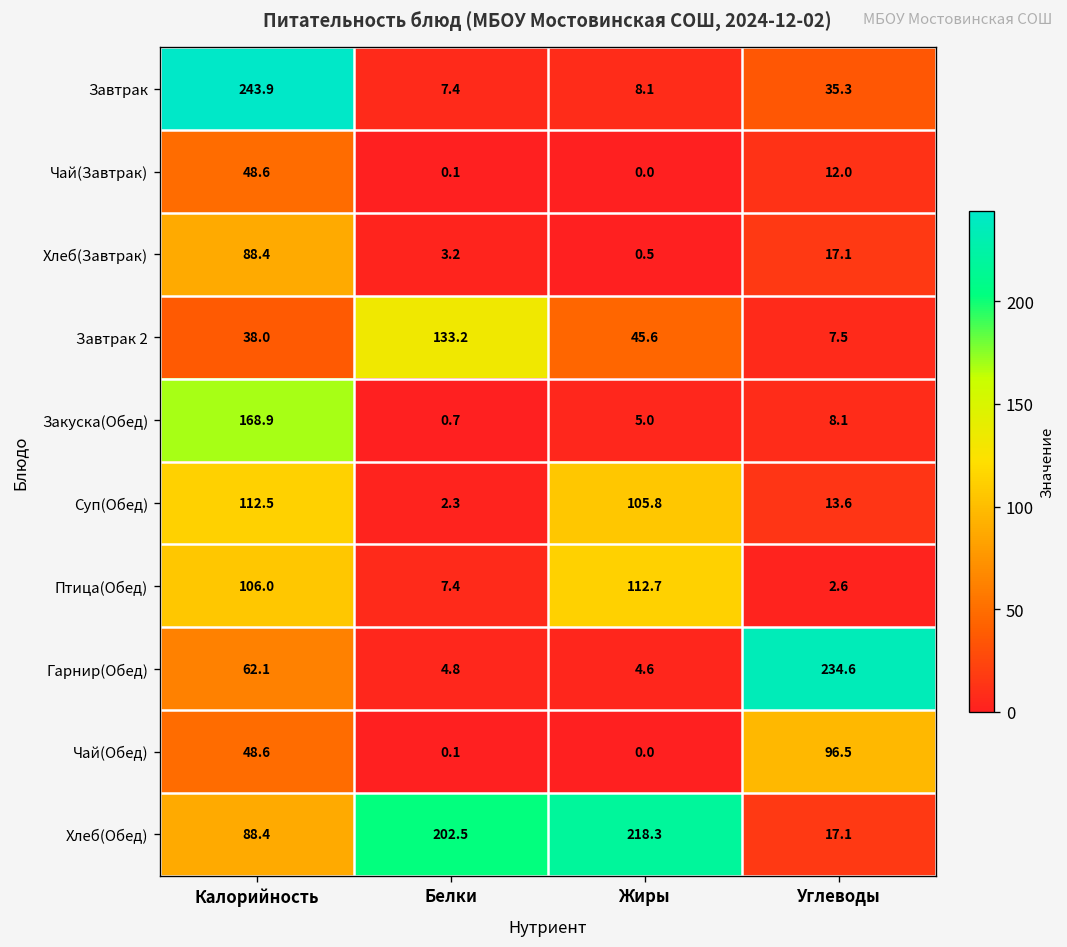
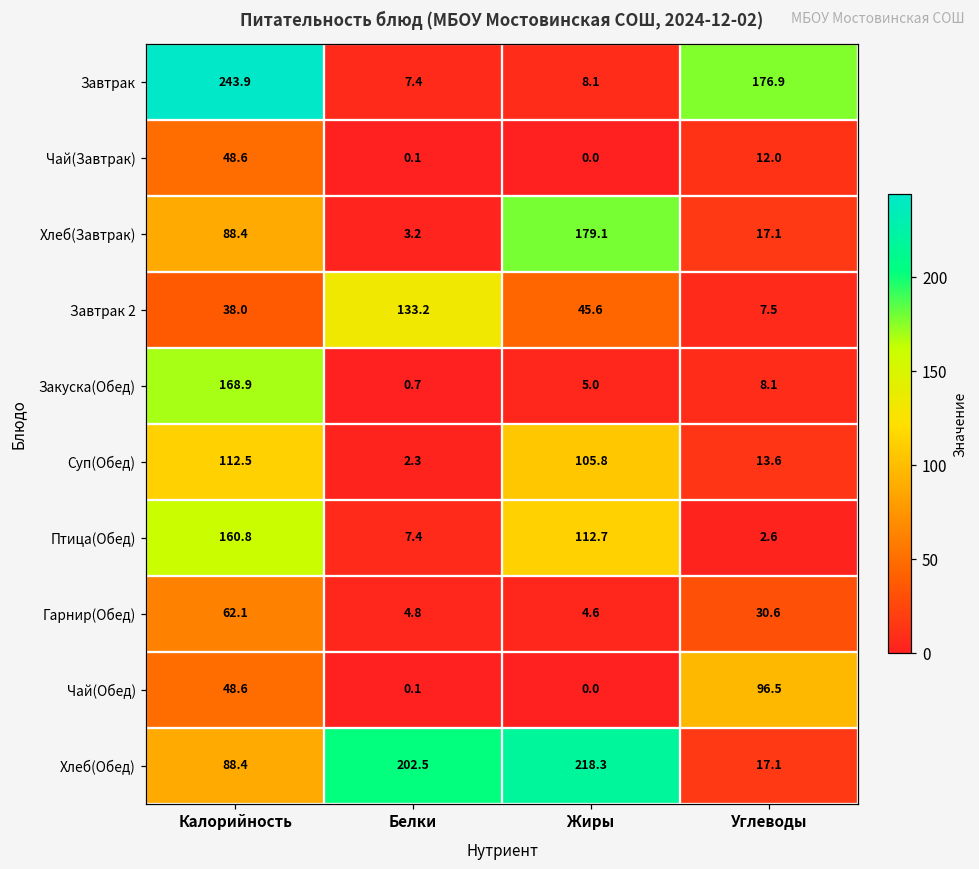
Завтрак, Углеводы: 35.3 -> 176.9
Хлеб(Завтрак), Жиры: 0.5 -> 179.1
Птица(Обед), Калорийность: 106.0 -> 160.8
Гарнир(Обед), Углеводы: 234.6 -> 30.6
